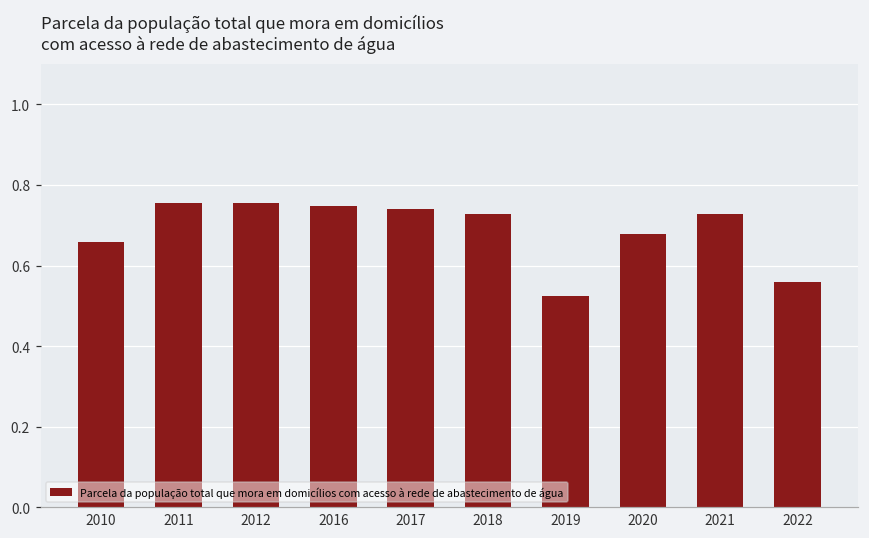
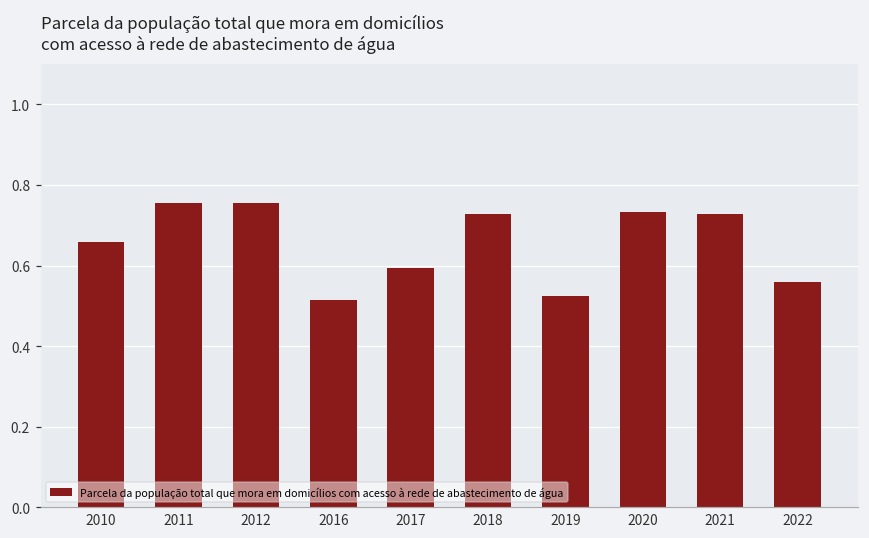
2016: 0.75 -> 0.51
2017: 0.74 -> 0.59
2020: 0.68 -> 0.73
